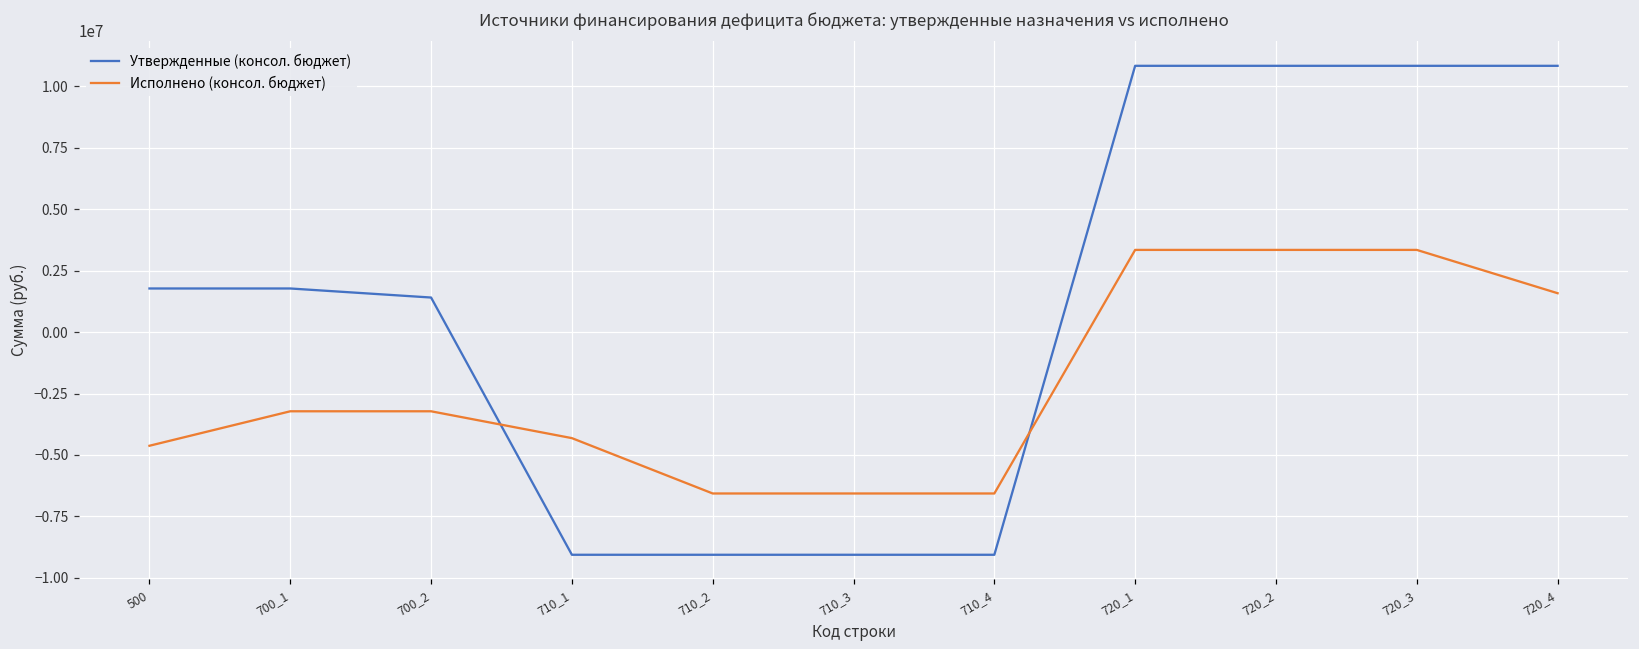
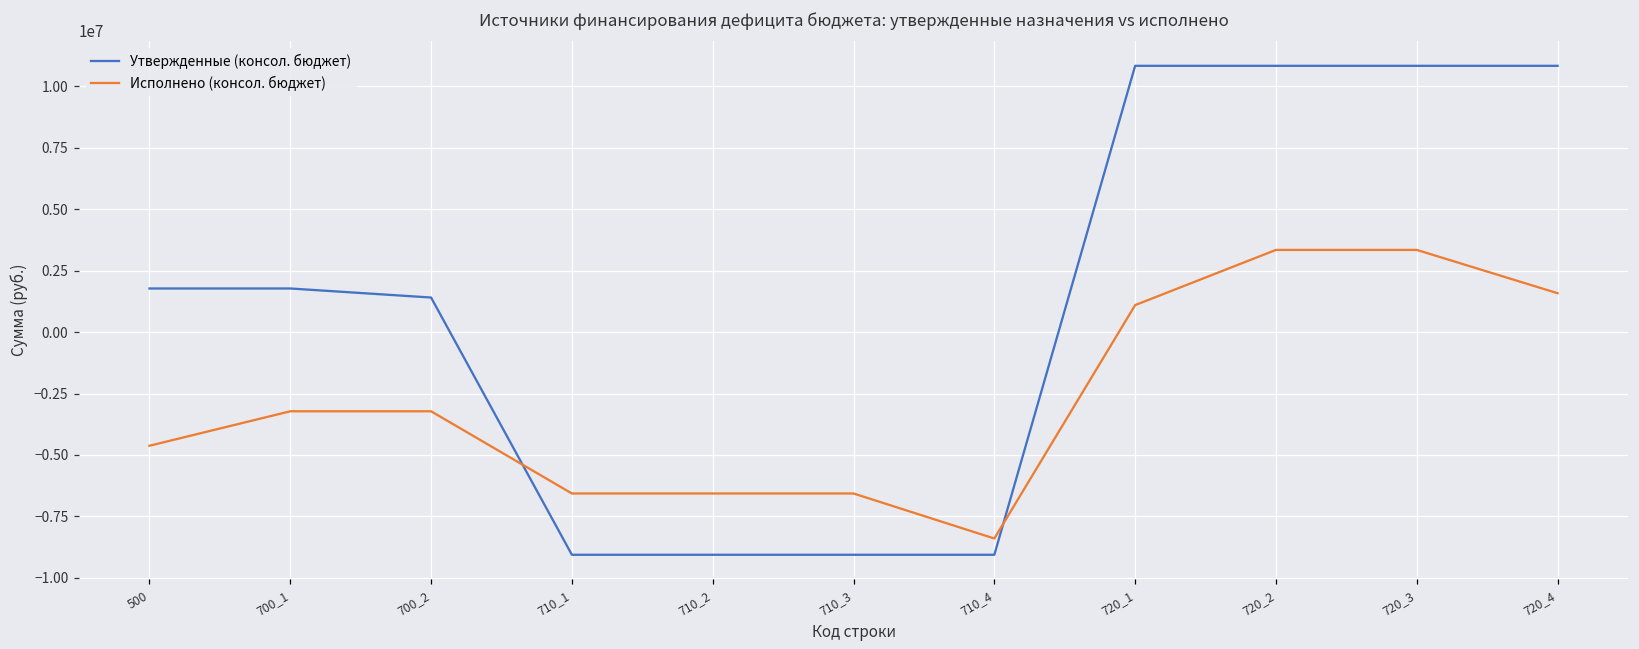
Исполнено (консол. бюджет), 710_1: -4300000 -> -6600000
Исполнено (консол. бюджет), 710_4: -6600000 -> -8400000
Исполнено (консол. бюджет), 720_1: 3300000 -> 1100000
